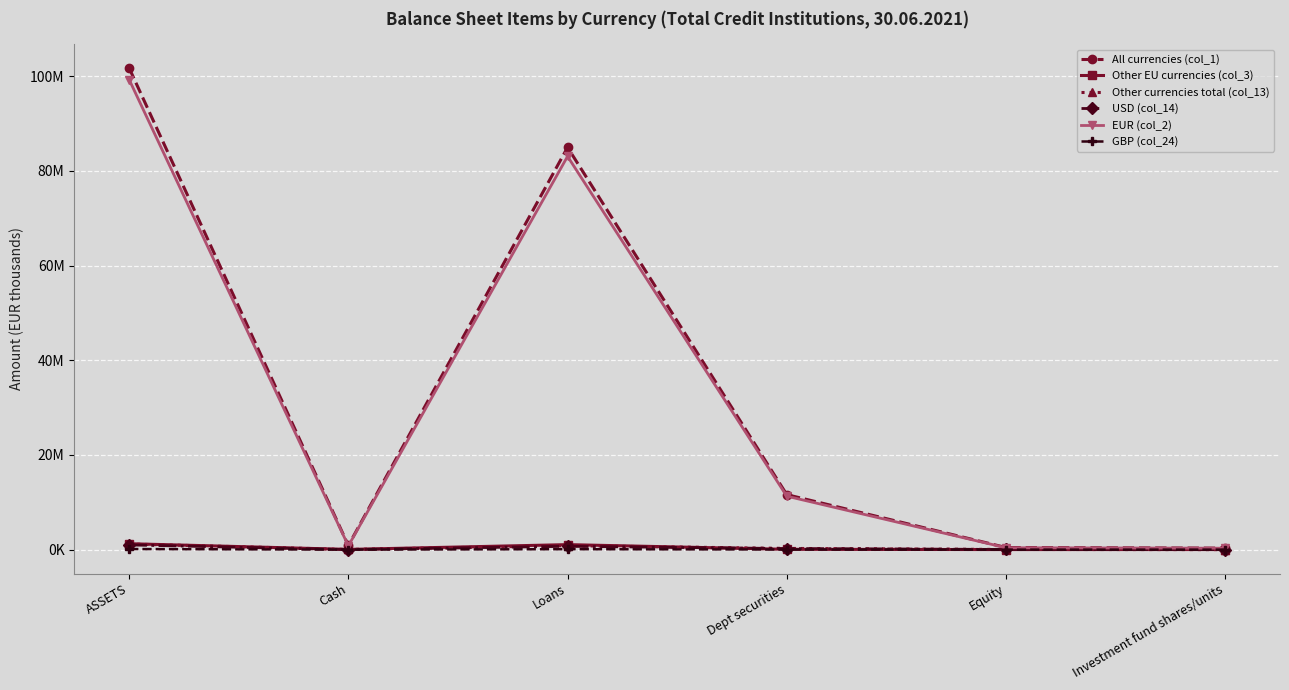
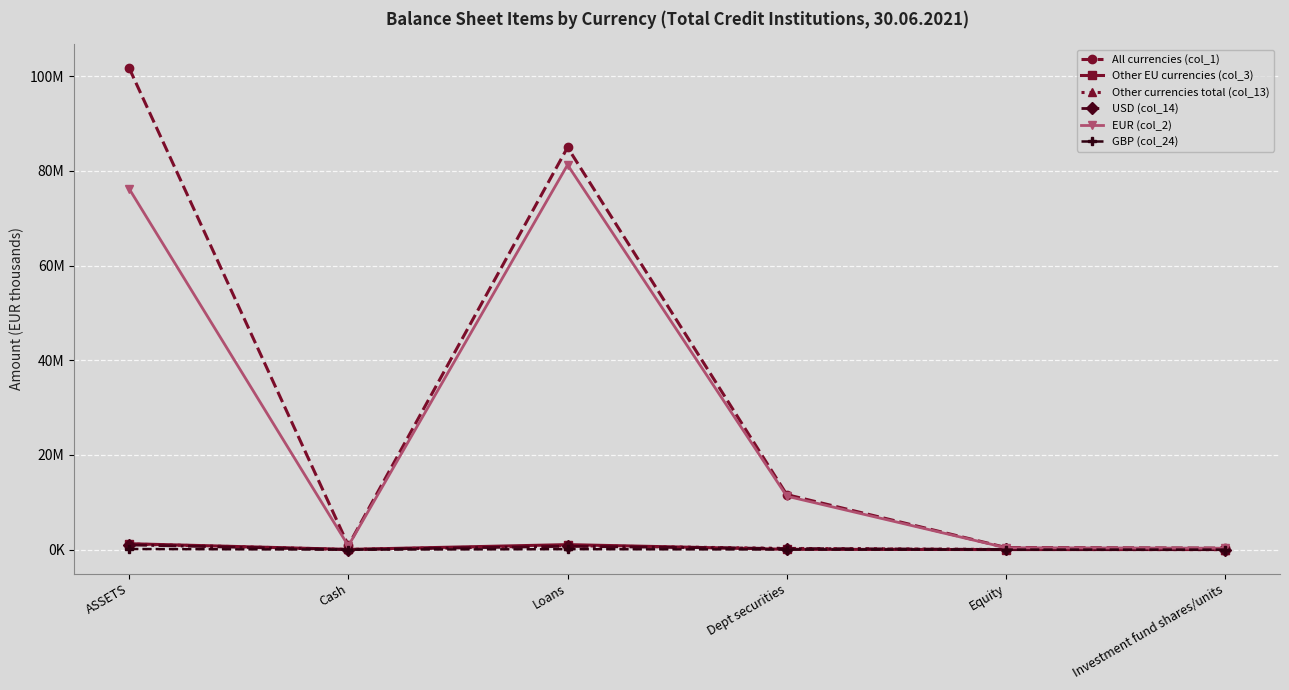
EUR (col_2), ASSETS: 99000000 -> 76000000
EUR (col_2), Loans: 83000000 -> 81000000
